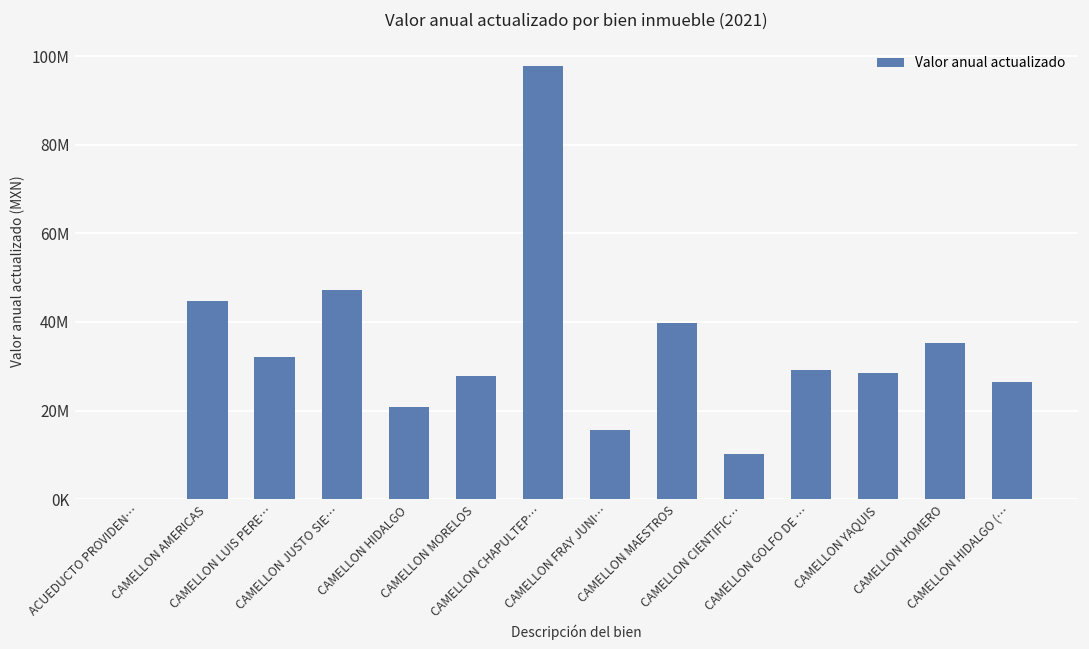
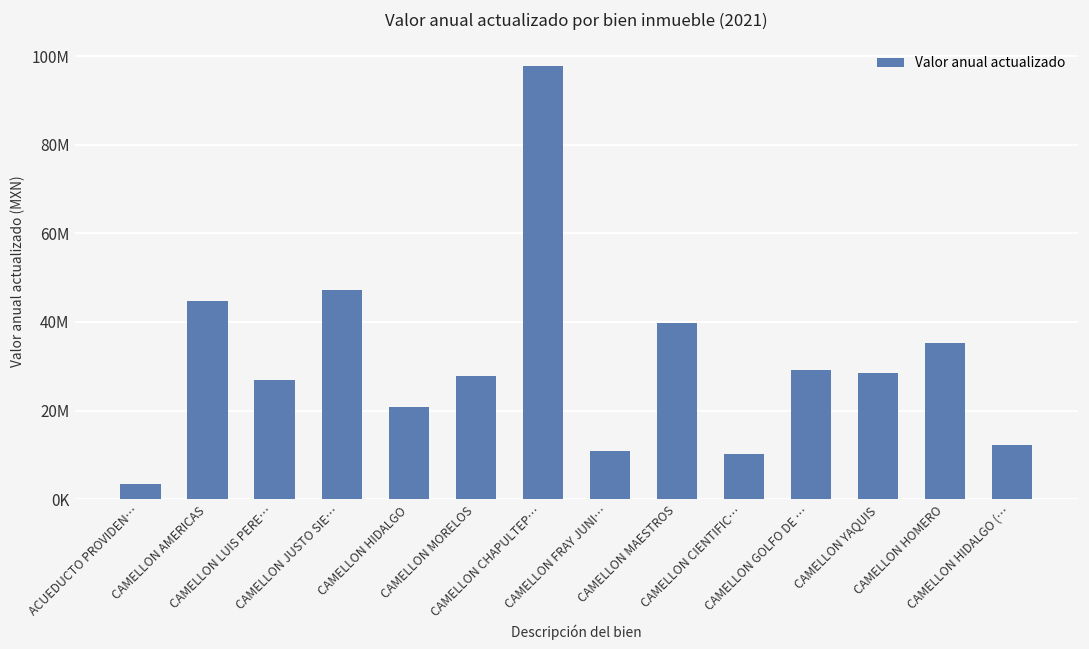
ACUEDUCTO PROVIDEN…: 0 -> 3000000
CAMELLON LUIS PERE…: 32000000 -> 27000000
CAMELLON FRAY JUNI…: 16000000 -> 11000000
CAMELLON HIDALGO (…: 26000000 -> 12000000
